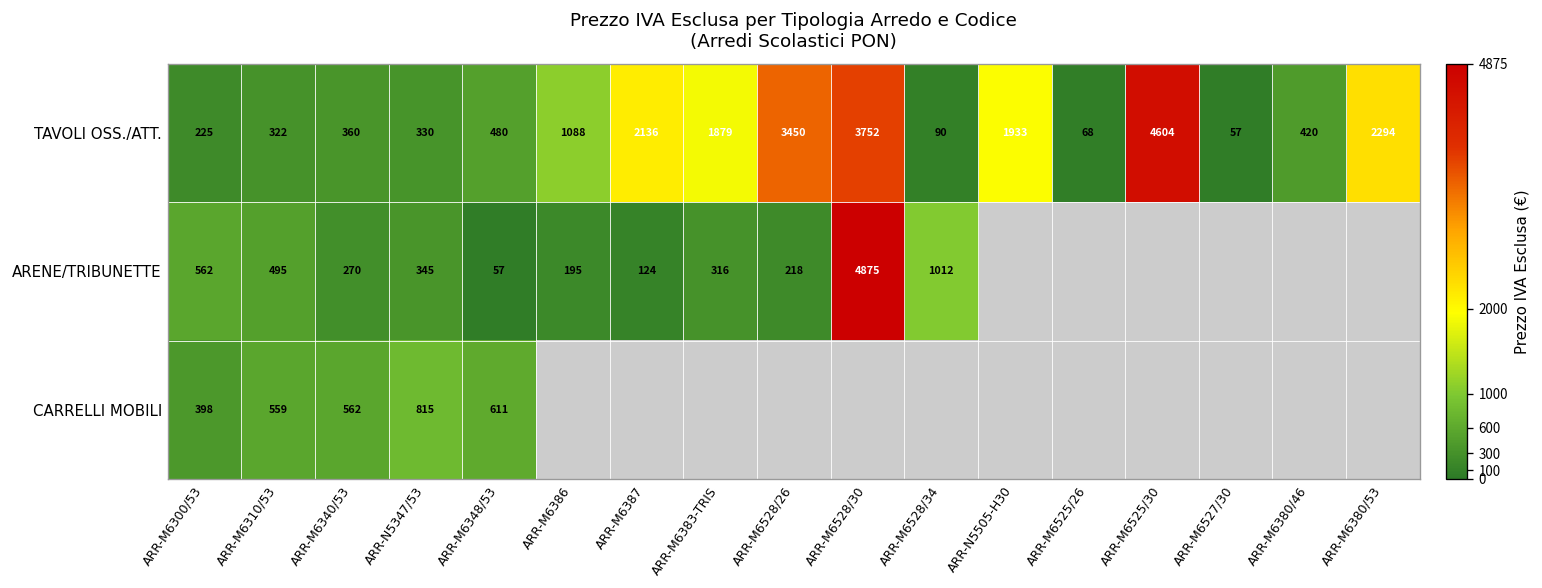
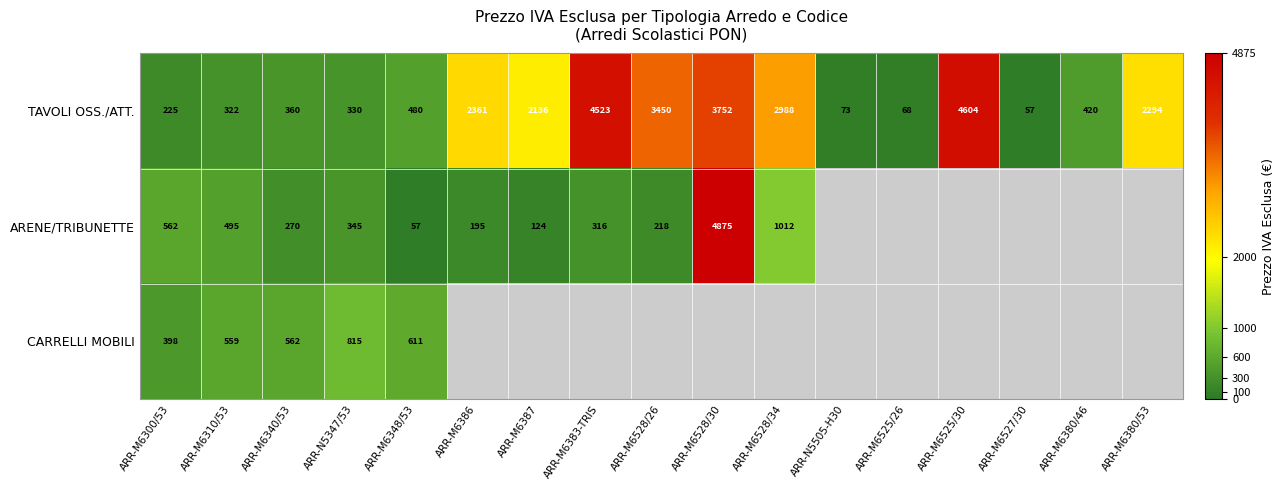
TAVOLI OSS./ATT., ARR-M6386: 1088 -> 2361
TAVOLI OSS./ATT., ARR-M6383-TRIS: 1879 -> 4523
TAVOLI OSS./ATT., ARR-M6528/34: 90 -> 2988
TAVOLI OSS./ATT., ARR-N5505-H30: 1933 -> 73
